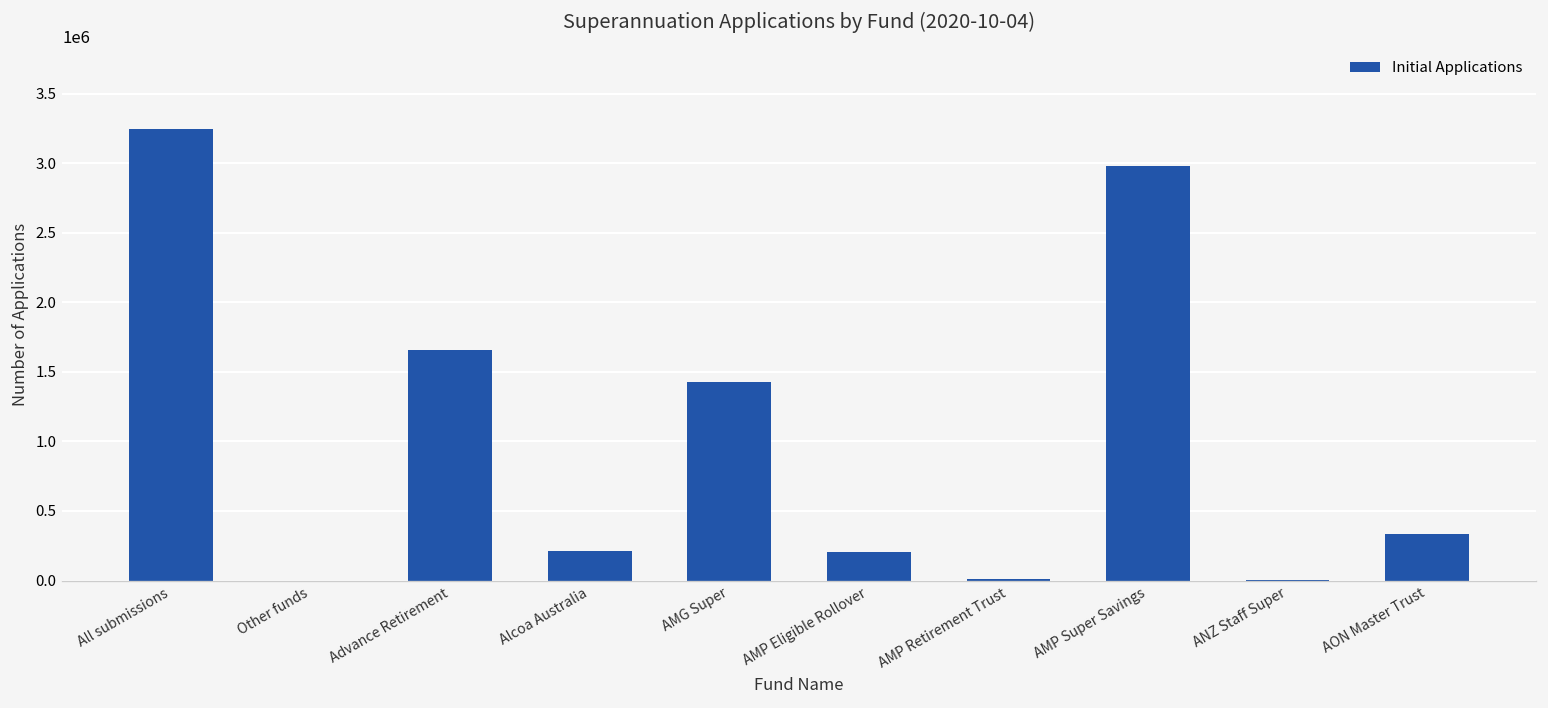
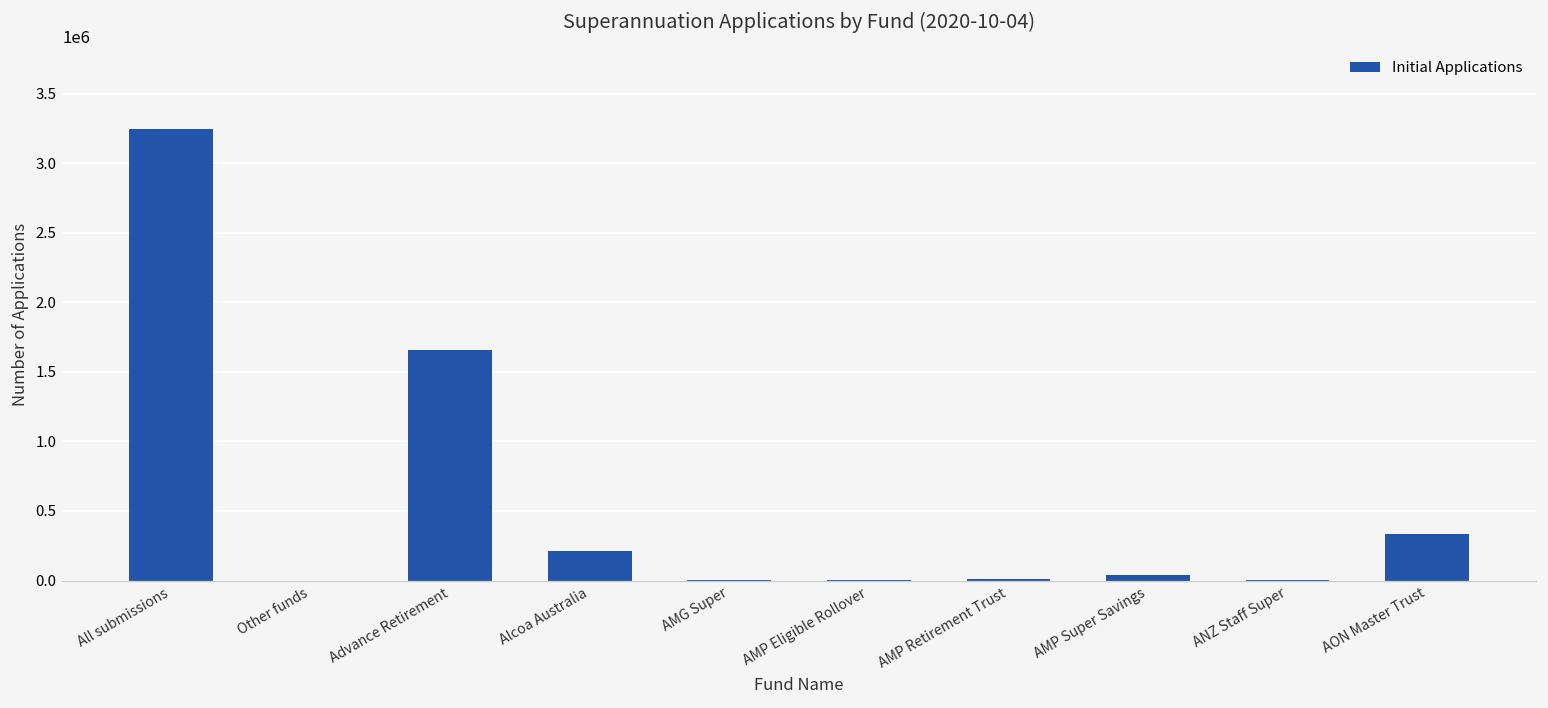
AMG Super: 1430000 -> 0
AMP Eligible Rollover: 210000 -> 0
AMP Super Savings: 2980000 -> 40000
